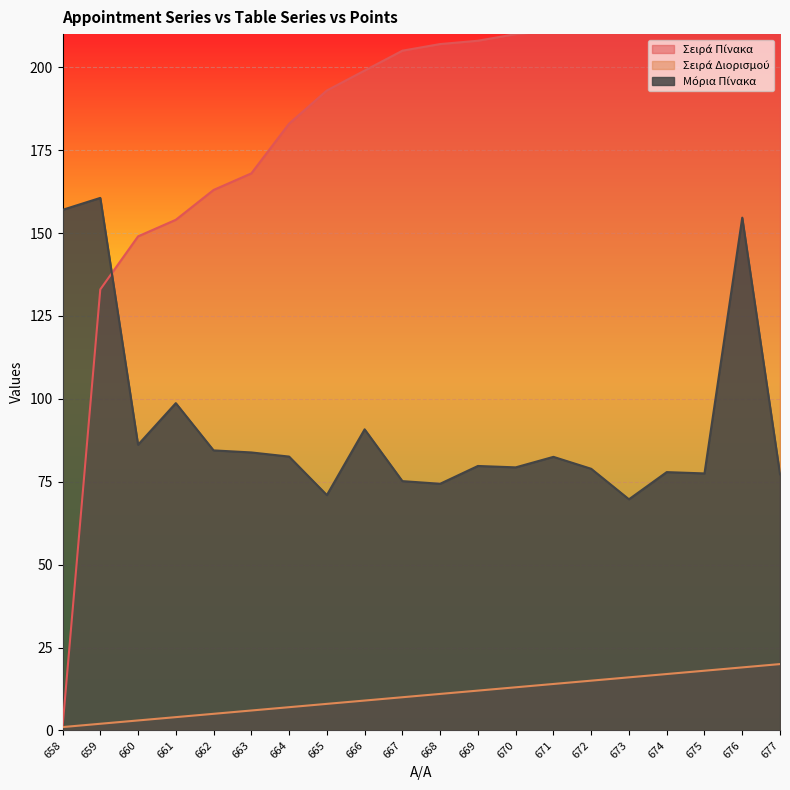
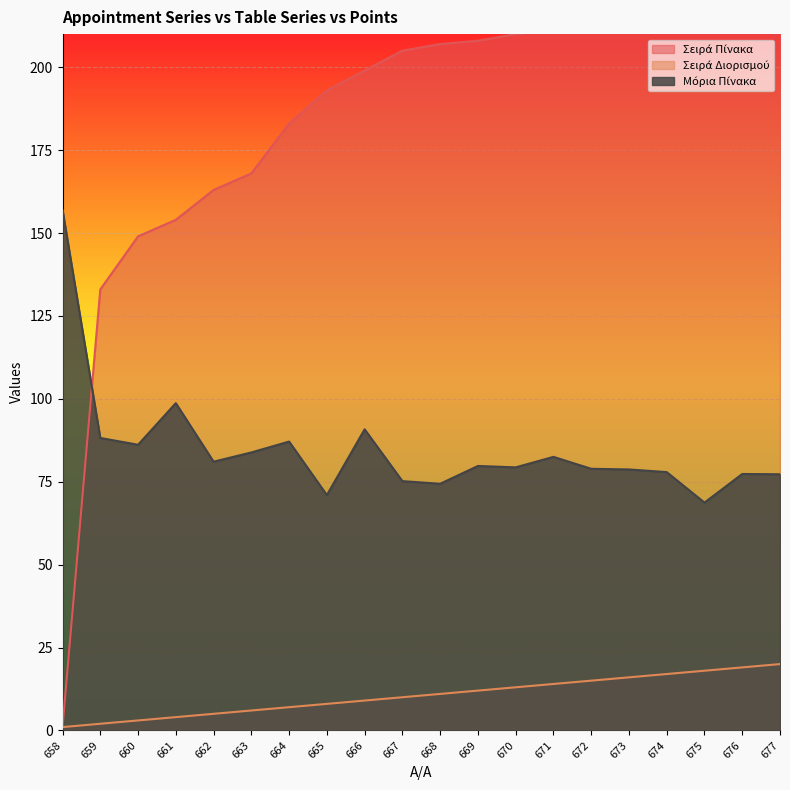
Μόρια Πίνακα, 659: 161 -> 88
Μόρια Πίνακα, 662: 84 -> 81
Μόρια Πίνακα, 664: 83 -> 87
Μόρια Πίνακα, 673: 70 -> 79
Μόρια Πίνακα, 675: 78 -> 69
Μόρια Πίνακα, 676: 155 -> 77
